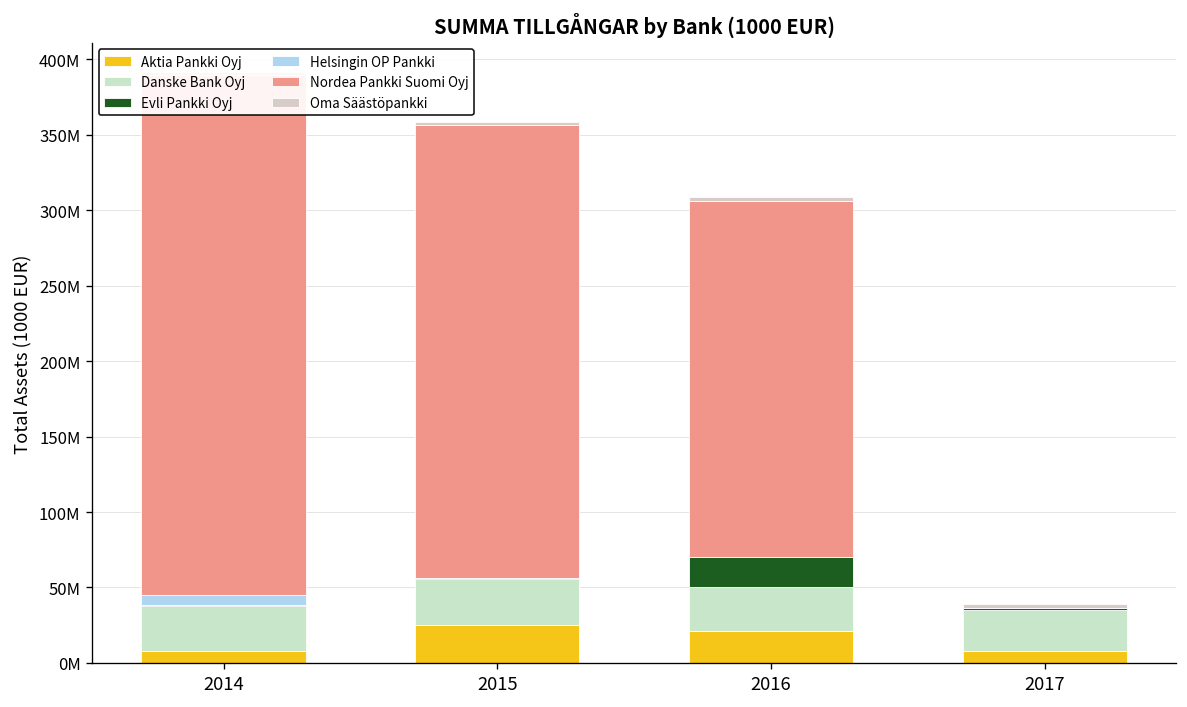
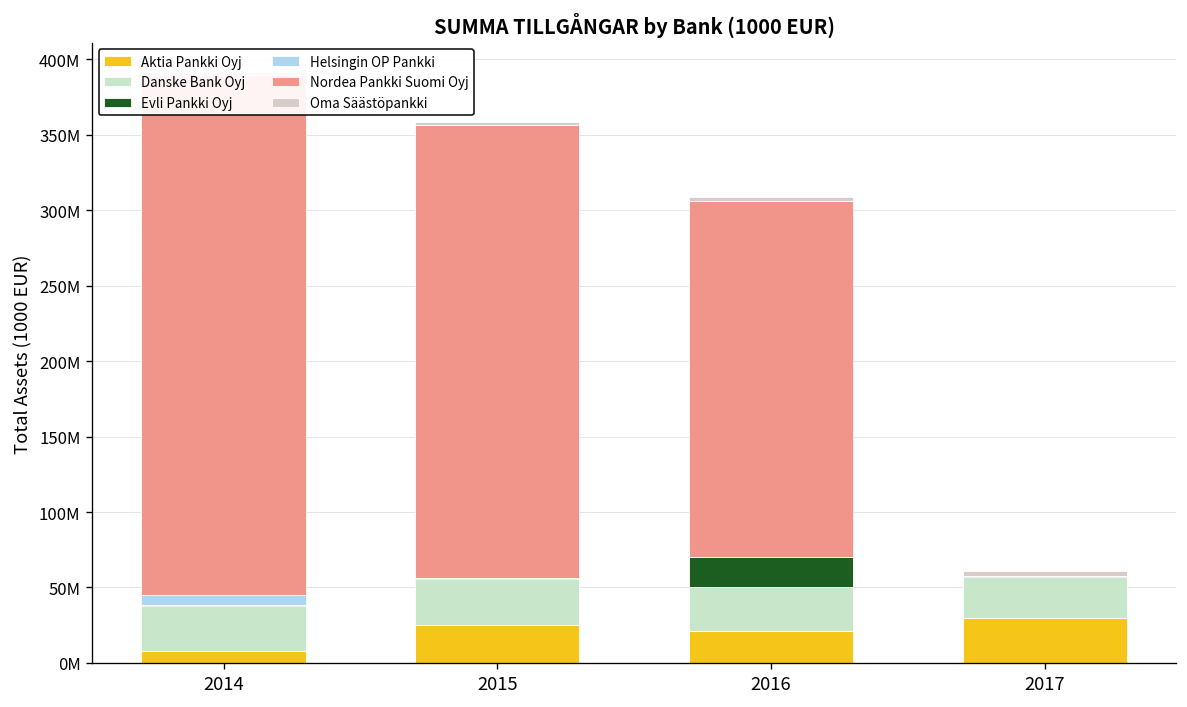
Aktia Pankki Oyj, 2017: 8000000 -> 30000000
